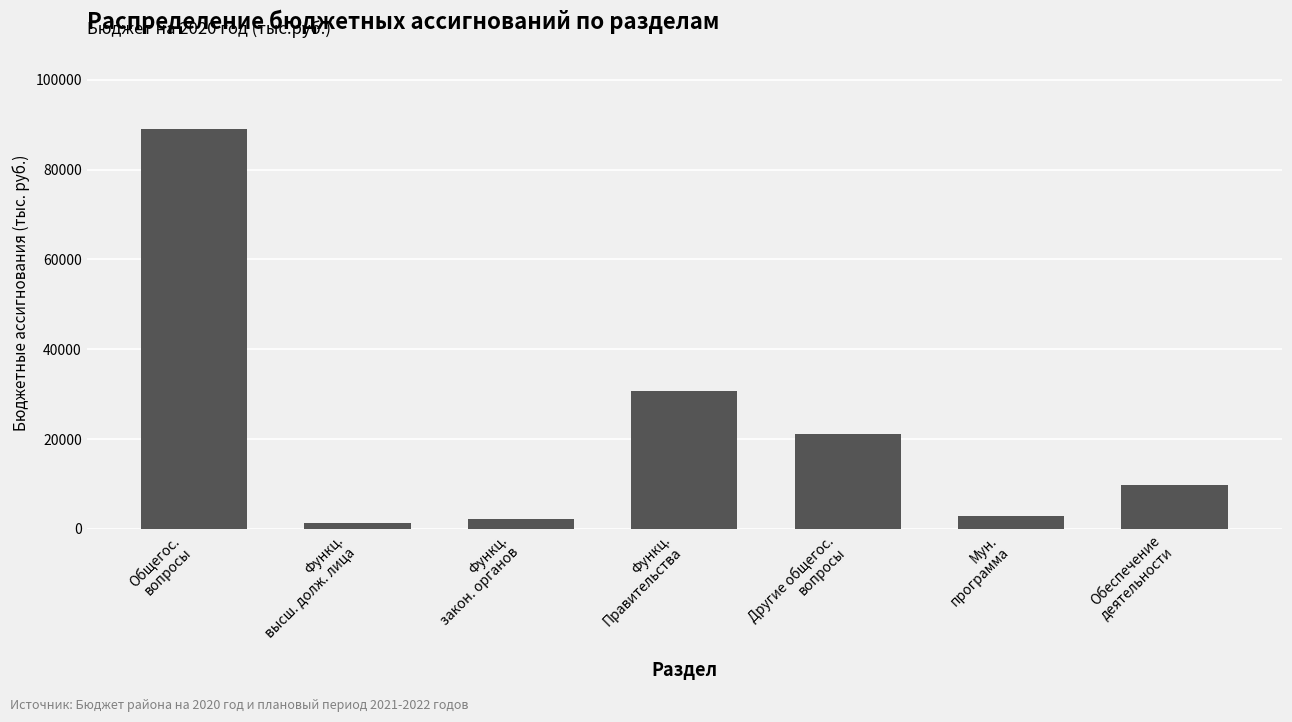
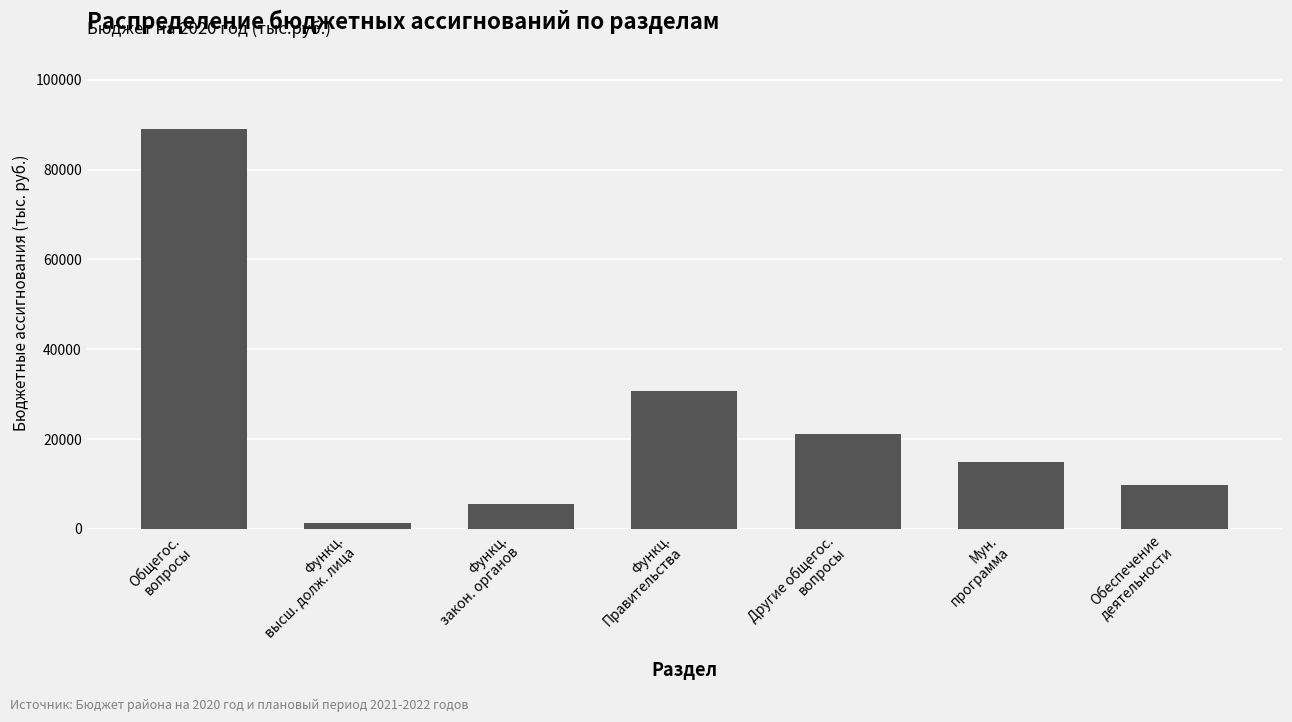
Функц. закон. органов: 2000 -> 5000
Мун. программа: 3000 -> 15000
